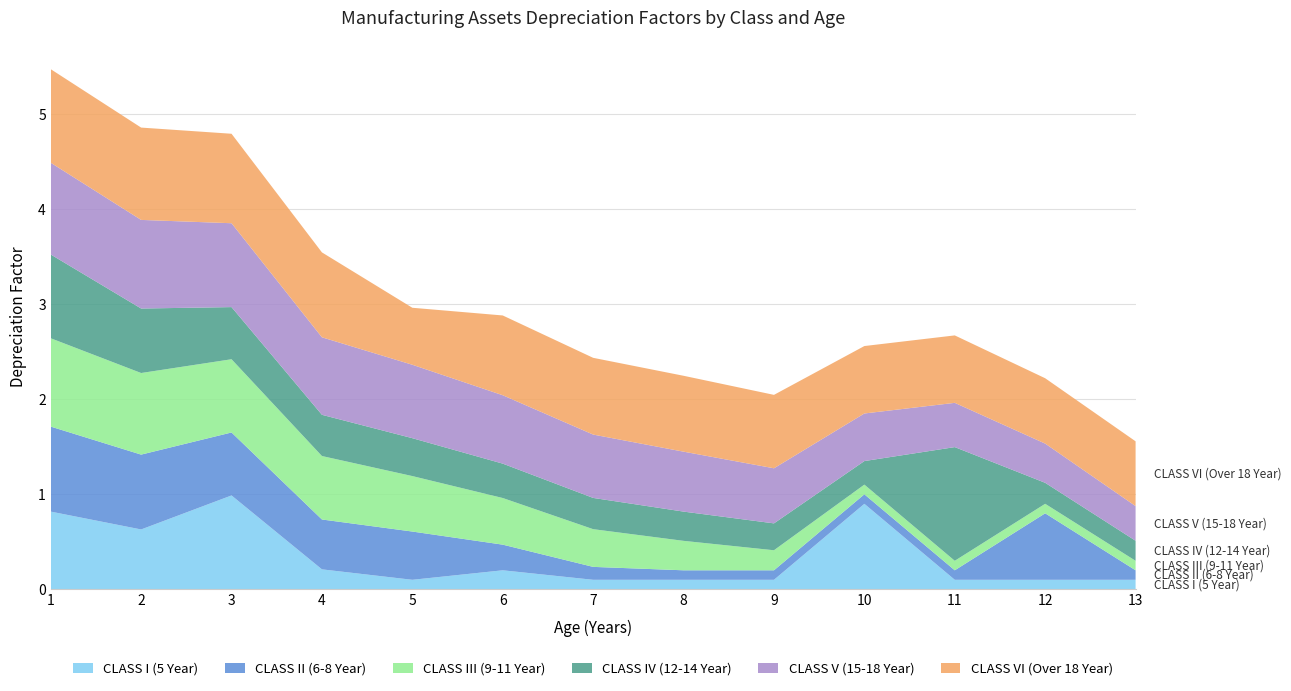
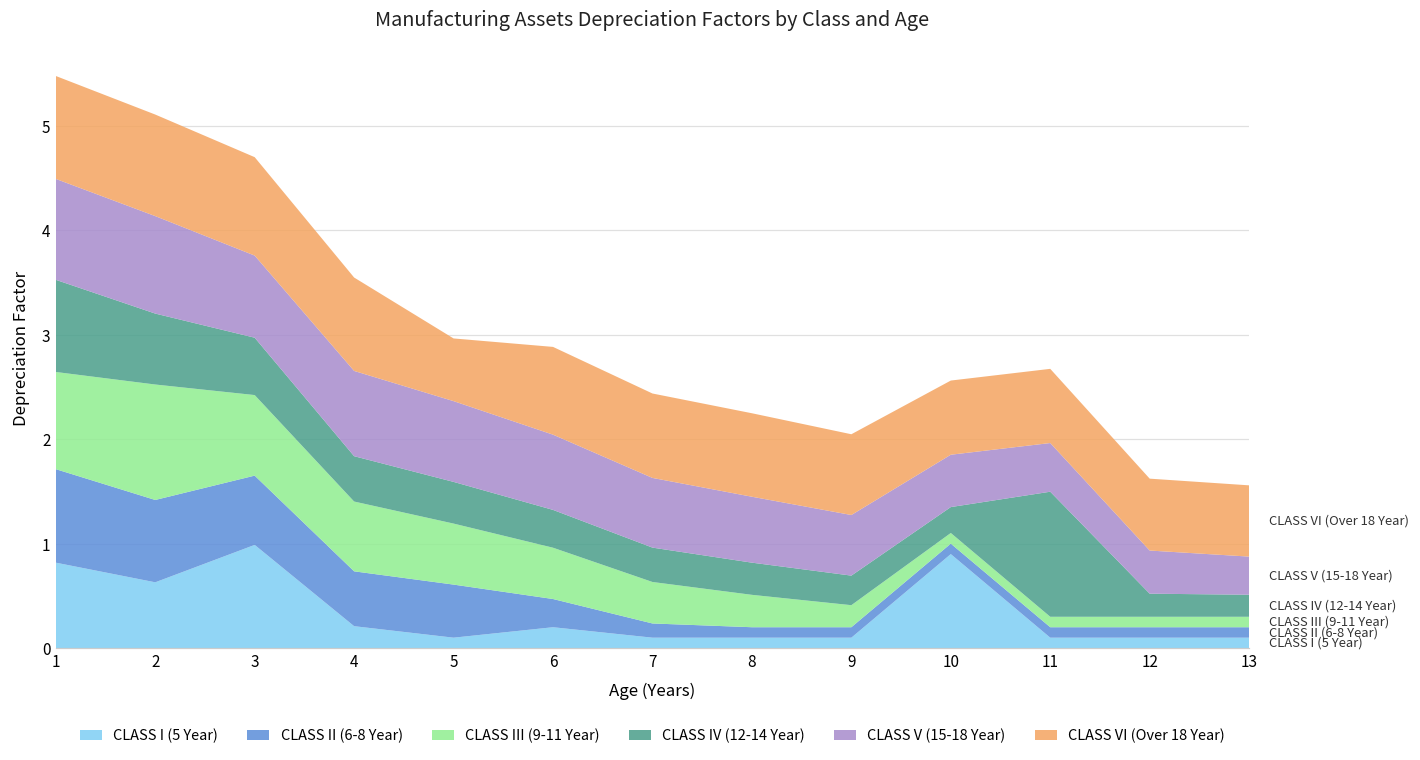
CLASS III (9-11 Year), 2: 0.9 -> 1.1
CLASS V (15-18 Year), 3: 0.9 -> 0.8
CLASS II (6-8 Year), 12: 0.7 -> 0.1
